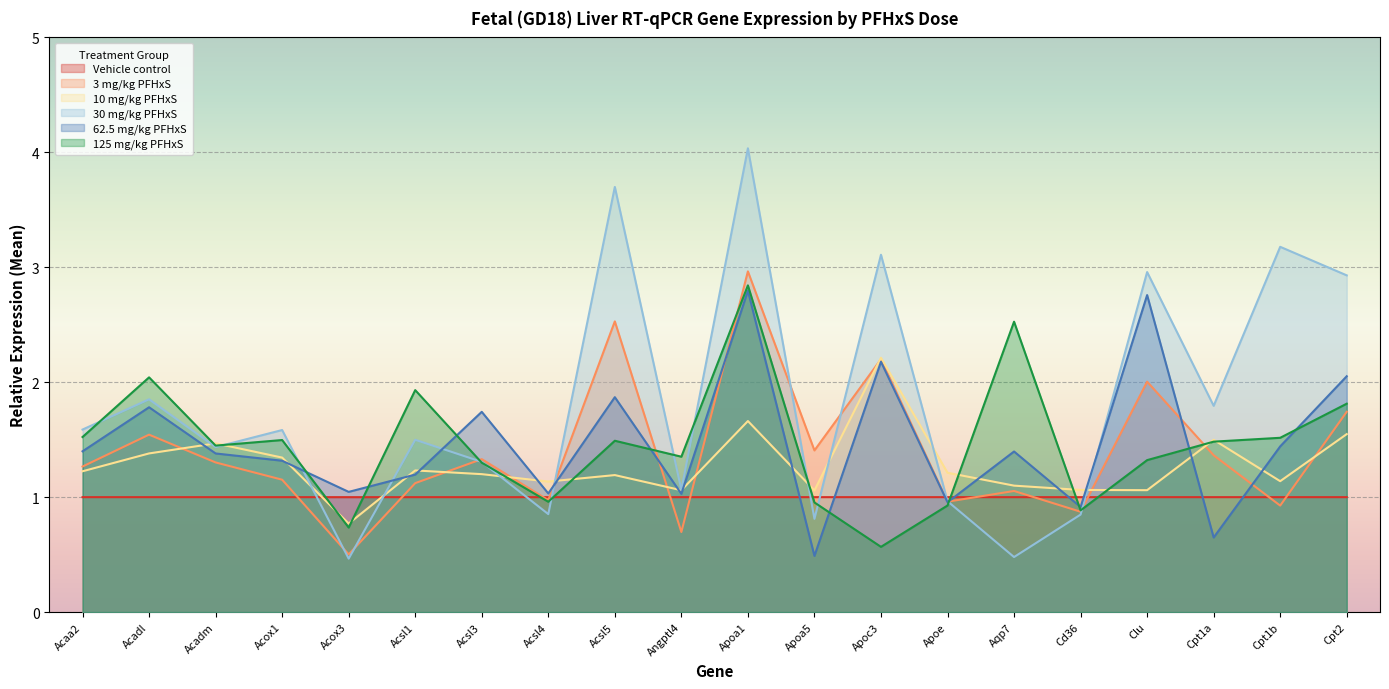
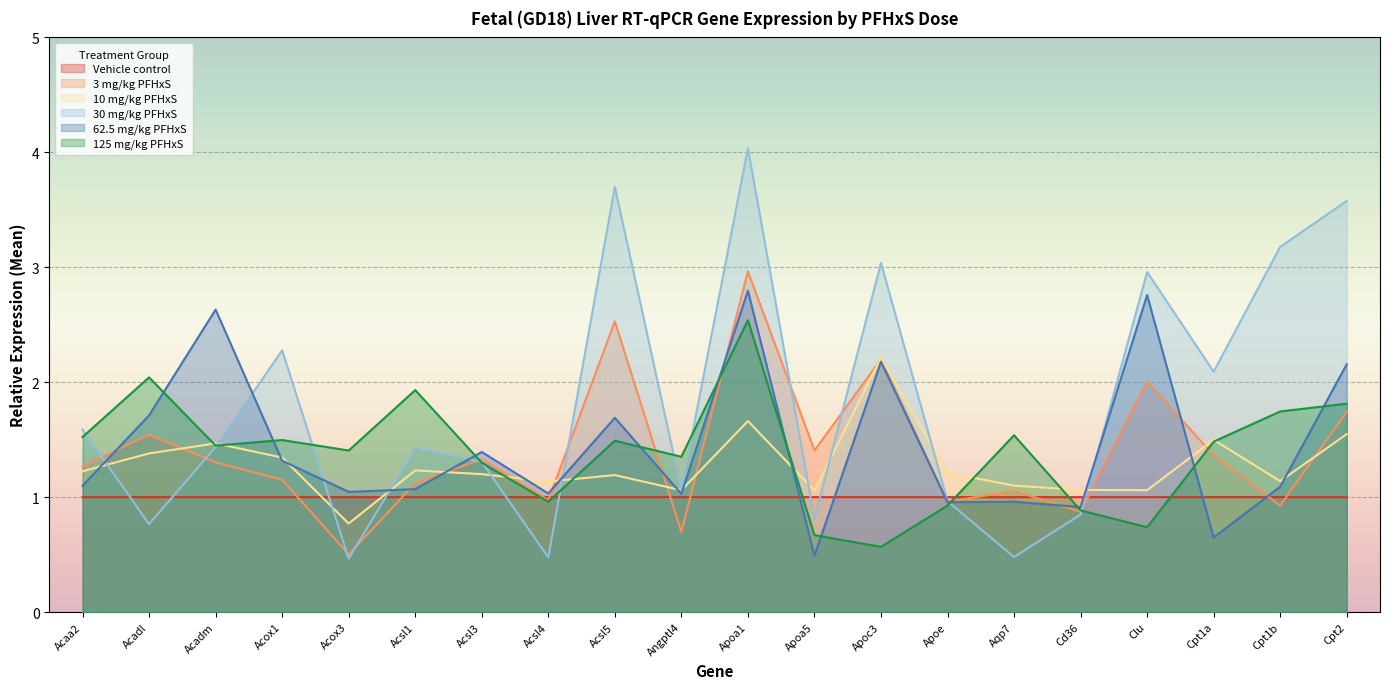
62.5 mg/kg PFHxS, Acaa2: 1.40 -> 1.10
30 mg/kg PFHxS, Acadl: 1.85 -> 0.77
62.5 mg/kg PFHxS, Acadl: 1.78 -> 1.71
62.5 mg/kg PFHxS, Acadm: 1.38 -> 2.63
30 mg/kg PFHxS, Acox1: 1.58 -> 2.28
125 mg/kg PFHxS, Acox3: 0.74 -> 1.41
30 mg/kg PFHxS, Acsl1: 1.50 -> 1.43
62.5 mg/kg PFHxS, Acsl1: 1.20 -> 1.07
62.5 mg/kg PFHxS, Acsl3: 1.74 -> 1.39
30 mg/kg PFHxS, Acsl4: 0.85 -> 0.48
62.5 mg/kg PFHxS, Acsl5: 1.87 -> 1.69
125 mg/kg PFHxS, Apoa1: 2.84 -> 2.54
125 mg/kg PFHxS, Apoa5: 0.95 -> 0.67
30 mg/kg PFHxS, Apoc3: 3.11 -> 3.04
62.5 mg/kg PFHxS, Aqp7: 1.40 -> 0.96
125 mg/kg PFHxS, Aqp7: 2.53 -> 1.54
125 mg/kg PFHxS, Clu: 1.32 -> 0.74
30 mg/kg PFHxS, Cpt1a: 1.79 -> 2.09
62.5 mg/kg PFHxS, Cpt1b: 1.44 -> 1.09
125 mg/kg PFHxS, Cpt1b: 1.52 -> 1.75
30 mg/kg PFHxS, Cpt2: 2.93 -> 3.58
62.5 mg/kg PFHxS, Cpt2: 2.05 -> 2.16
